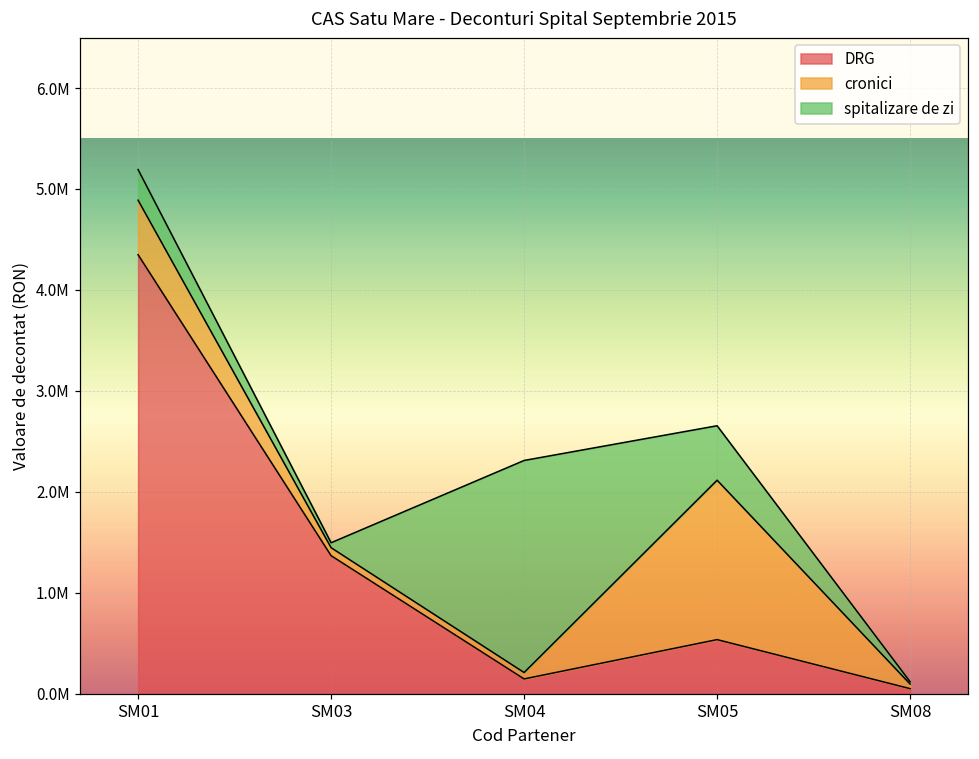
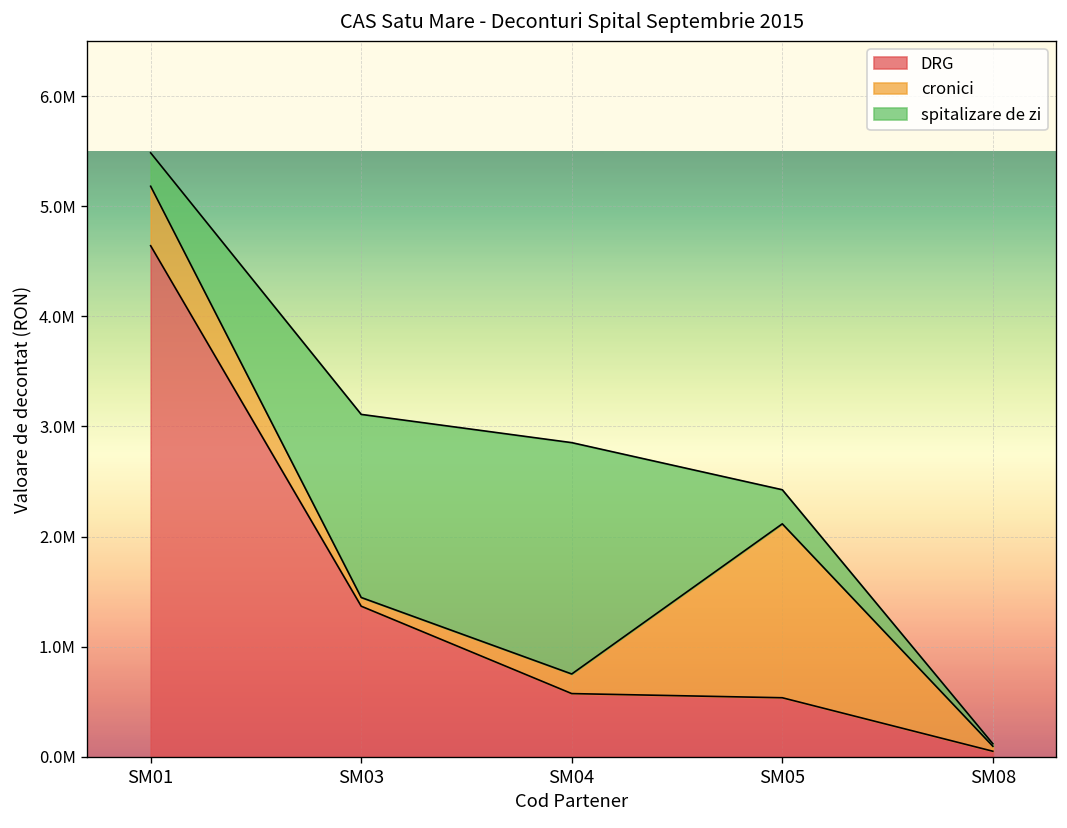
DRG, SM01: 4300000 -> 4600000
spitalizare de zi, SM03: 0 -> 1700000
DRG, SM04: 100000 -> 600000
cronici, SM04: 100000 -> 200000
spitalizare de zi, SM05: 500000 -> 300000
